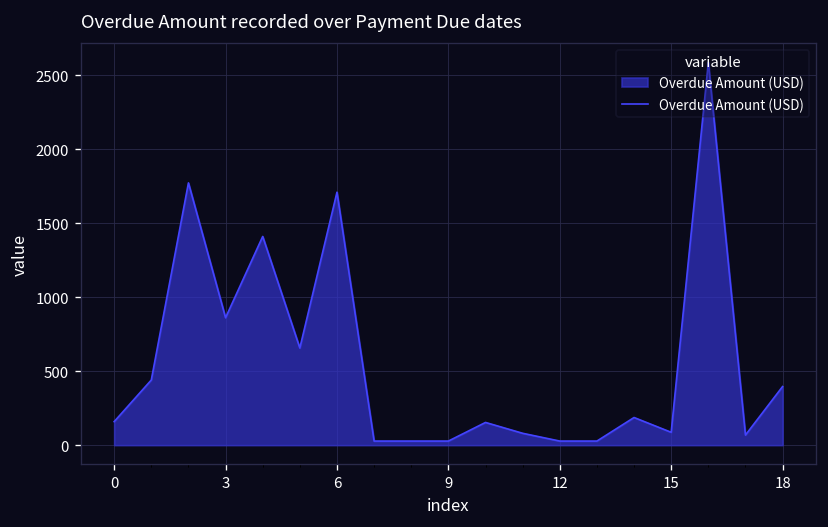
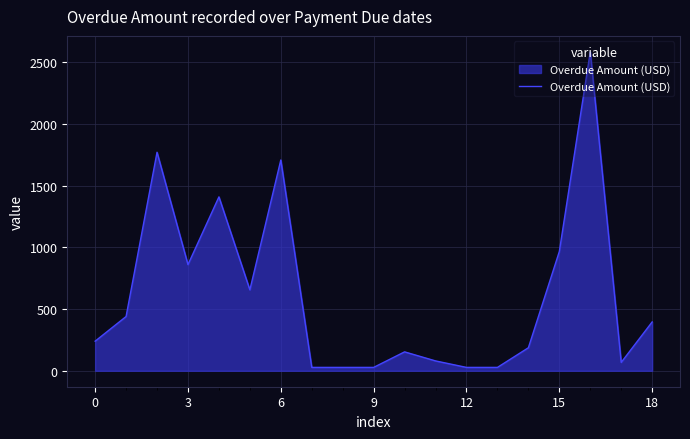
0: 160 -> 240
15: 90 -> 970
